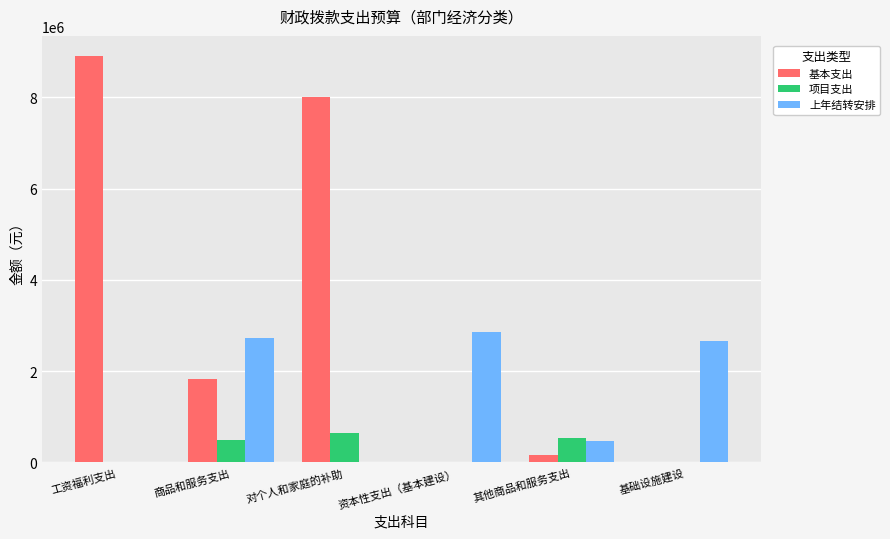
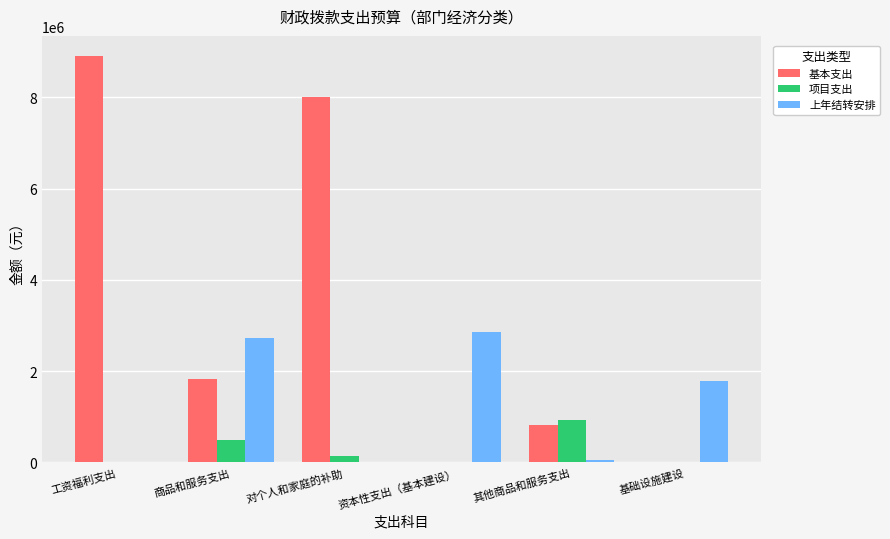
项目支出, 对个人和家庭的补助: 700000 -> 100000
基本支出, 其他商品和服务支出: 200000 -> 800000
项目支出, 其他商品和服务支出: 500000 -> 900000
上年结转安排, 其他商品和服务支出: 500000 -> 100000
上年结转安排, 基础设施建设: 2700000 -> 1800000
